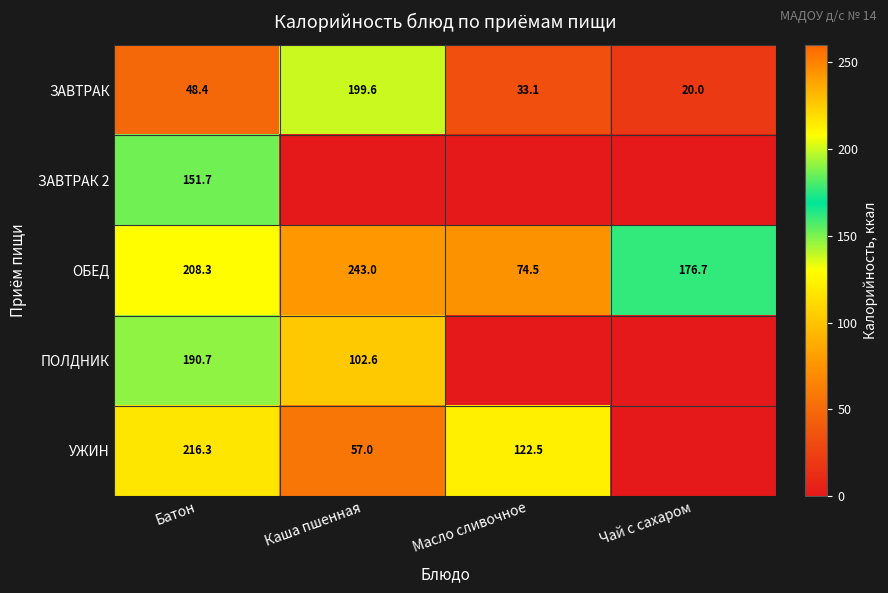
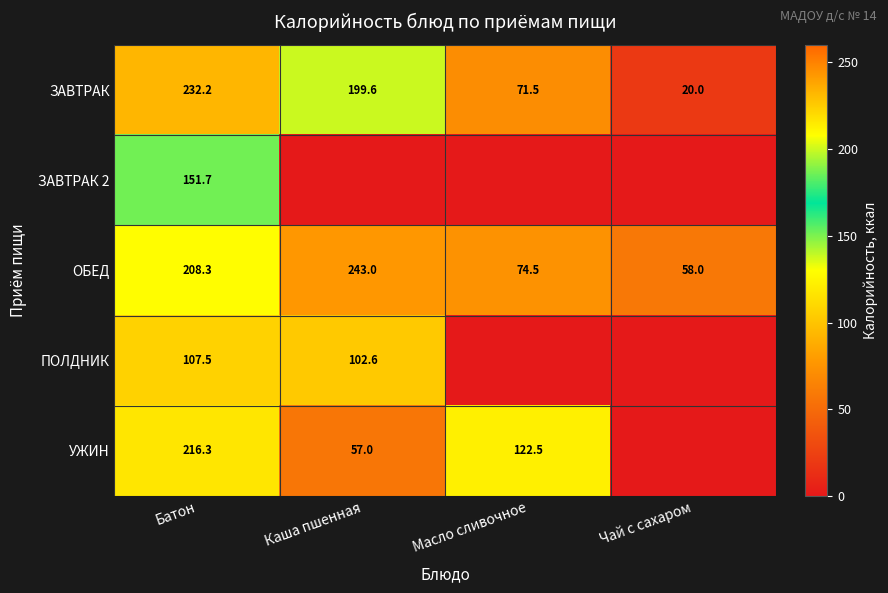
ЗАВТРАК, Батон: 48.4 -> 232.2
ЗАВТРАК, Масло сливочное: 33.1 -> 71.5
ОБЕД, Чай с сахаром: 176.7 -> 58.0
ПОЛДНИК, Батон: 190.7 -> 107.5
